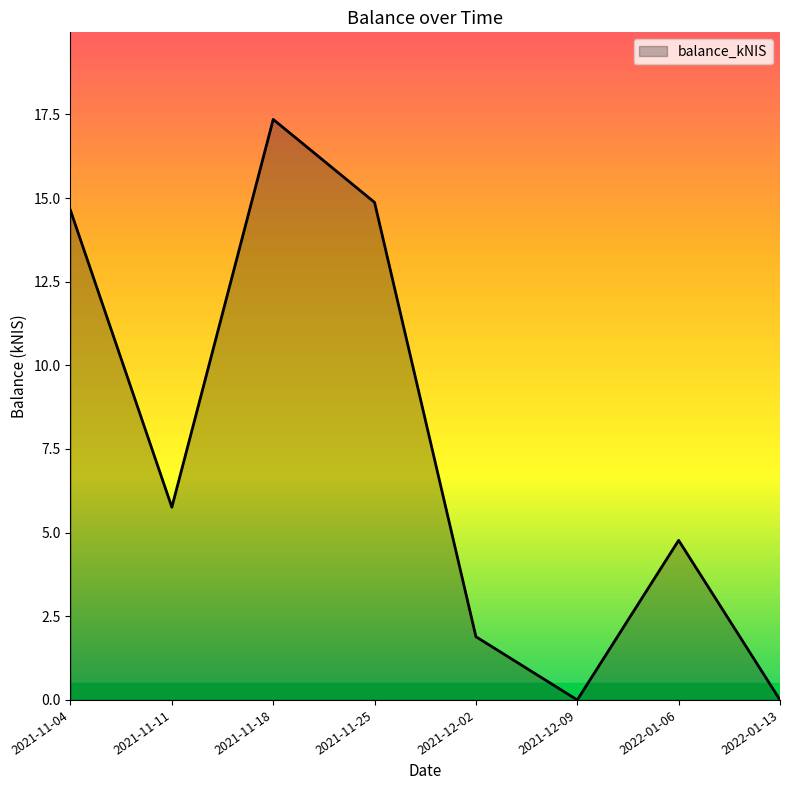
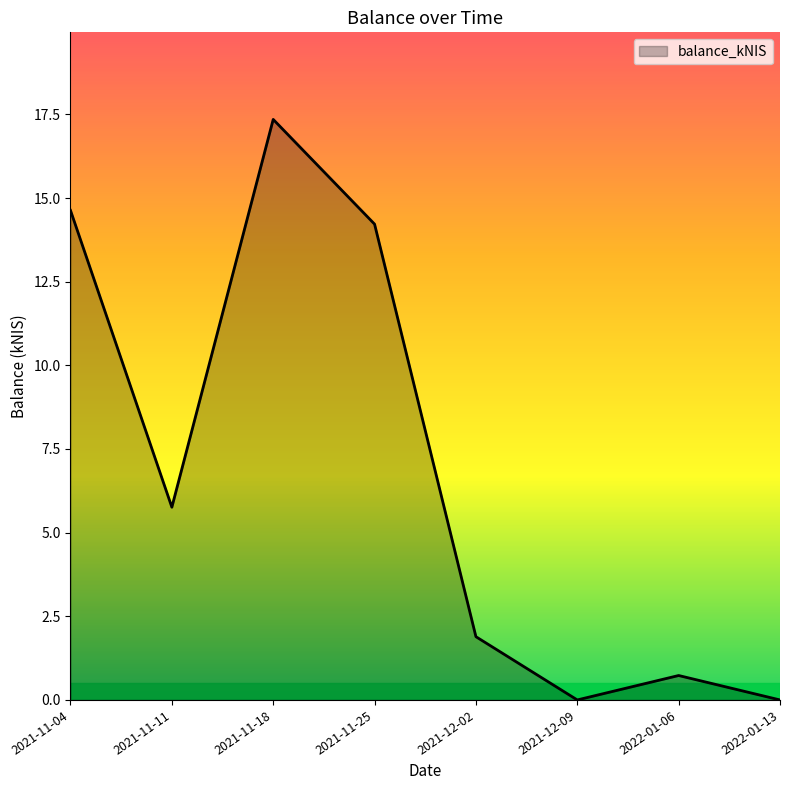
2021-11-25: 14.9 -> 14.2
2022-01-06: 4.8 -> 0.7
